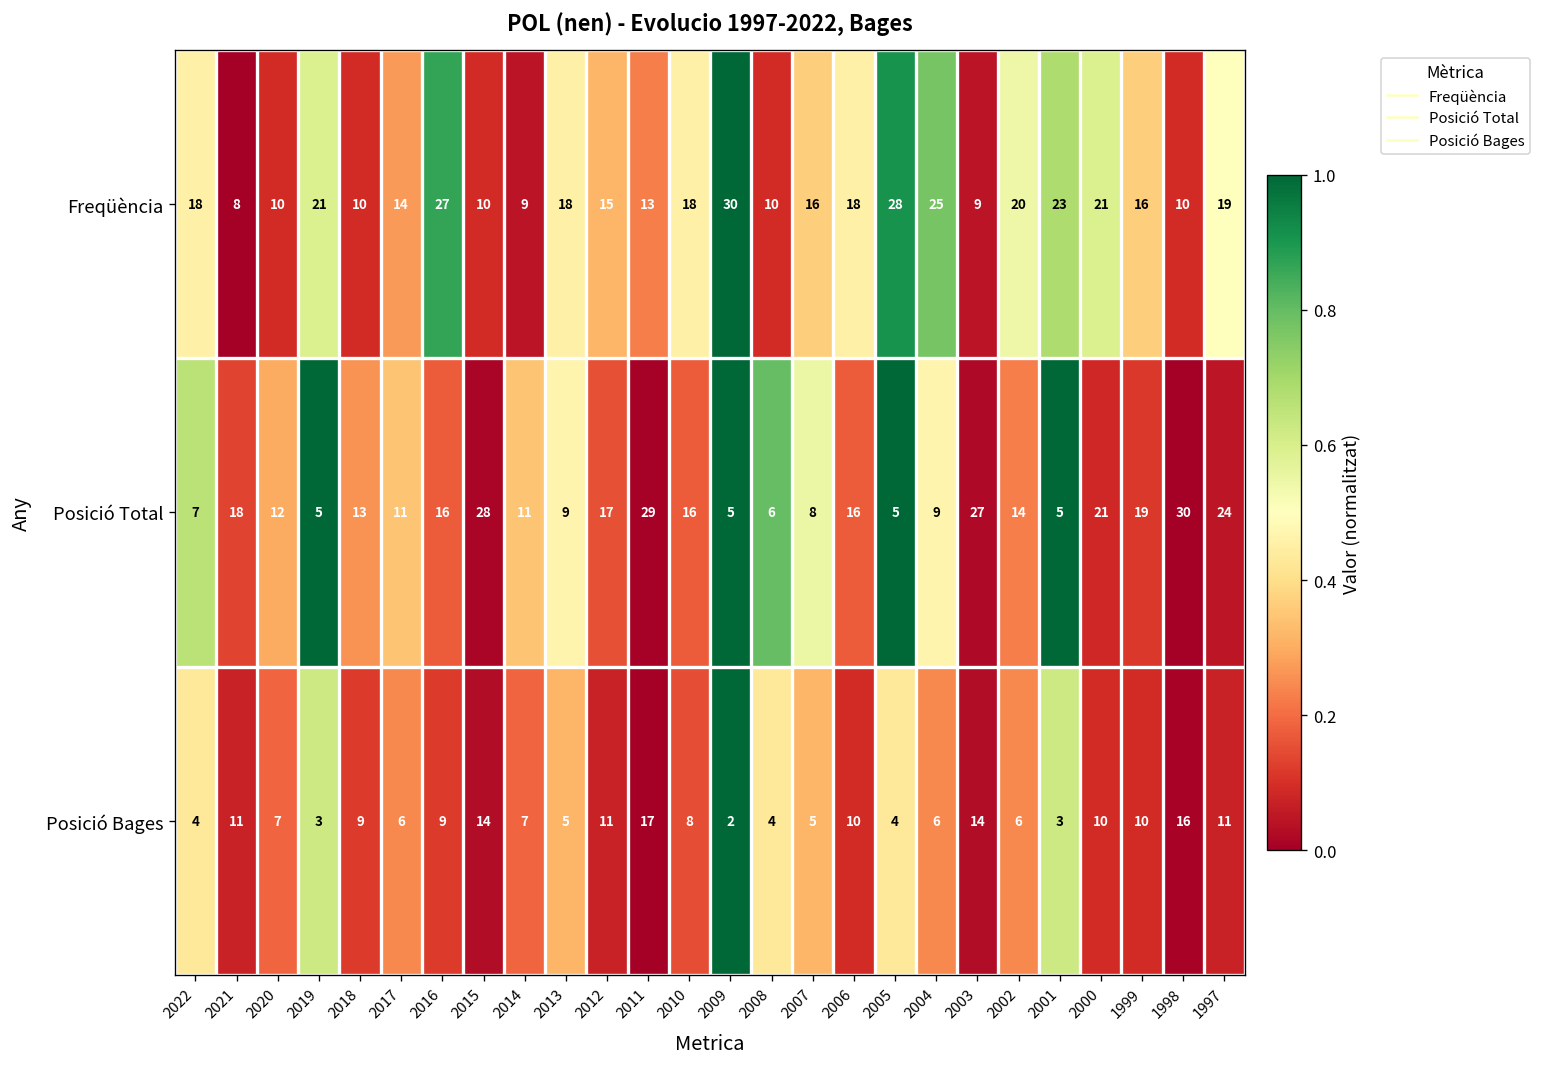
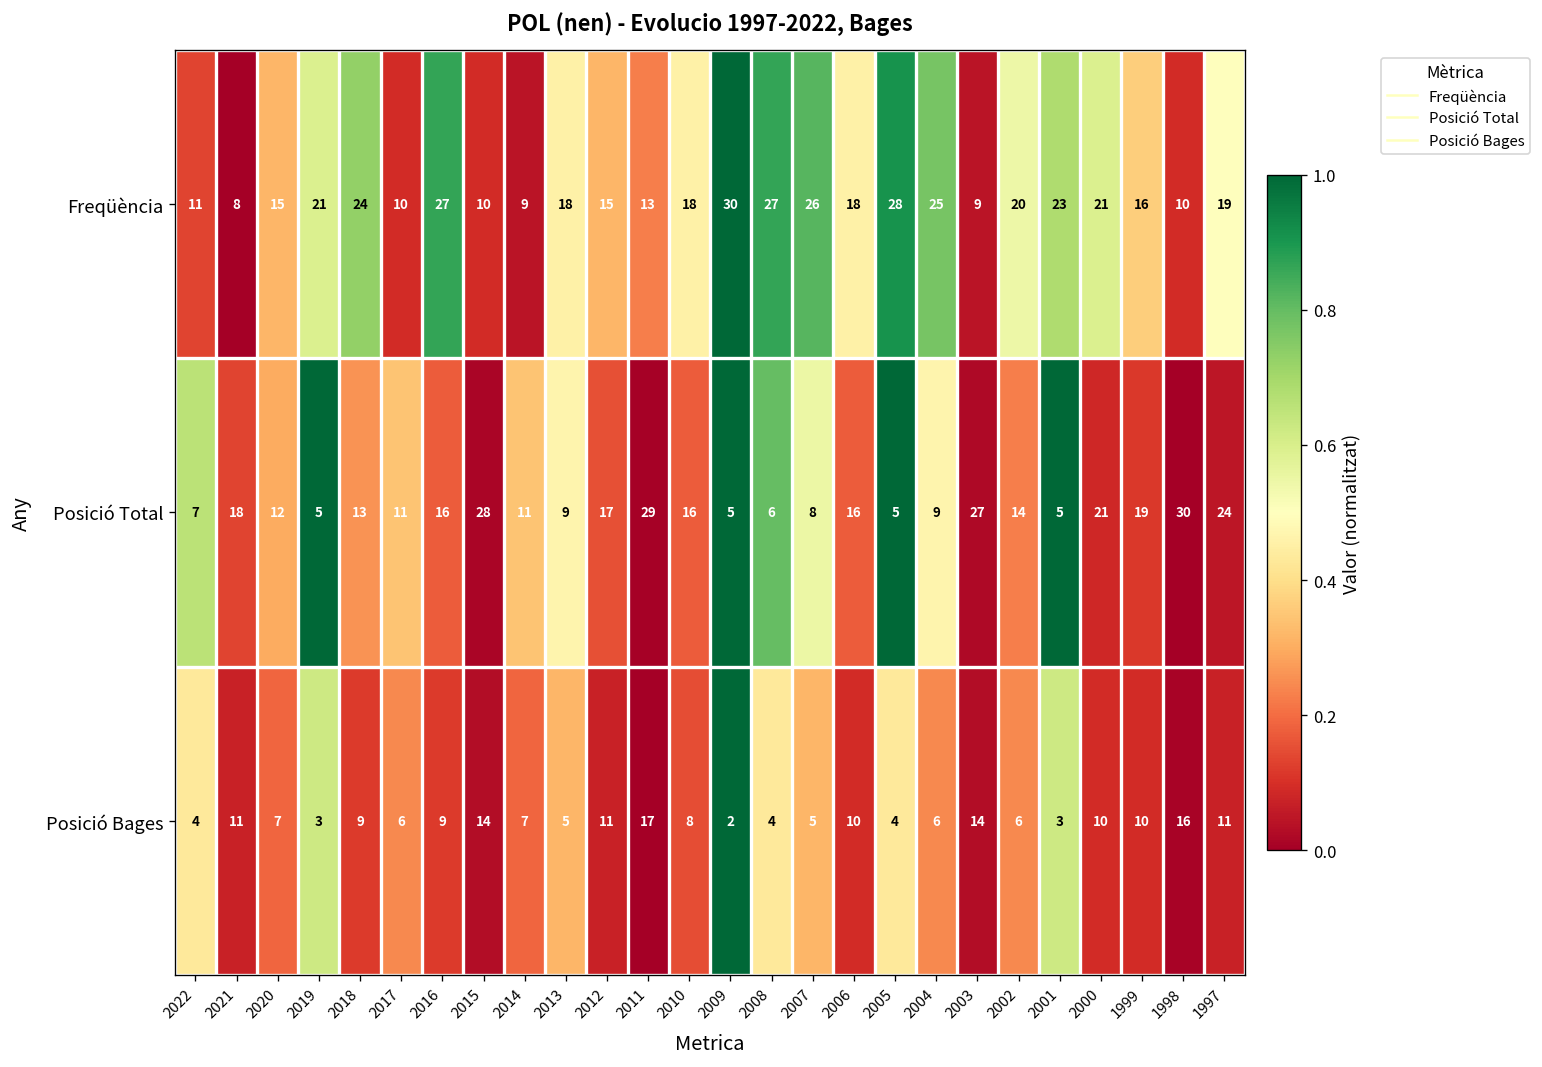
Freqüència, 2022: 18 -> 11
Freqüència, 2020: 10 -> 15
Freqüència, 2018: 10 -> 24
Freqüència, 2017: 14 -> 10
Freqüència, 2008: 10 -> 27
Freqüència, 2007: 16 -> 26
